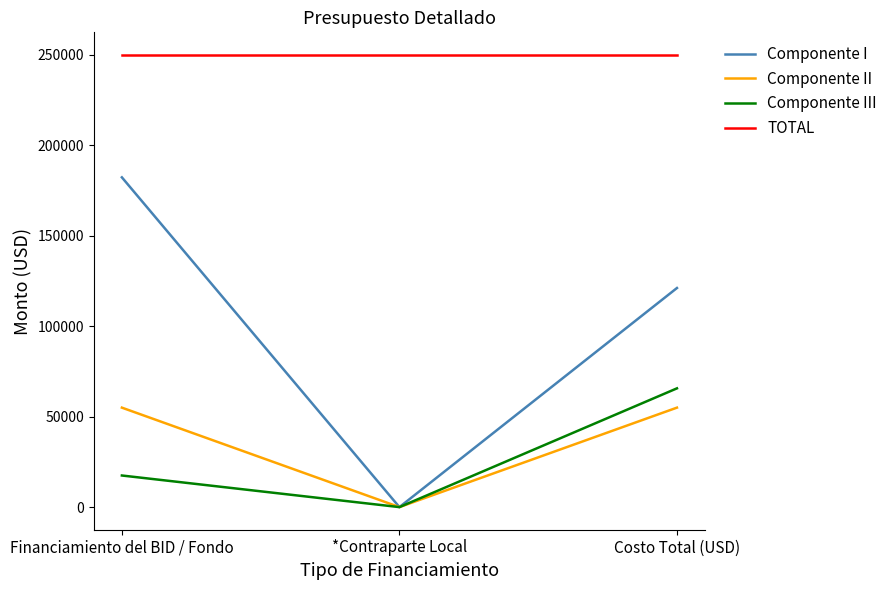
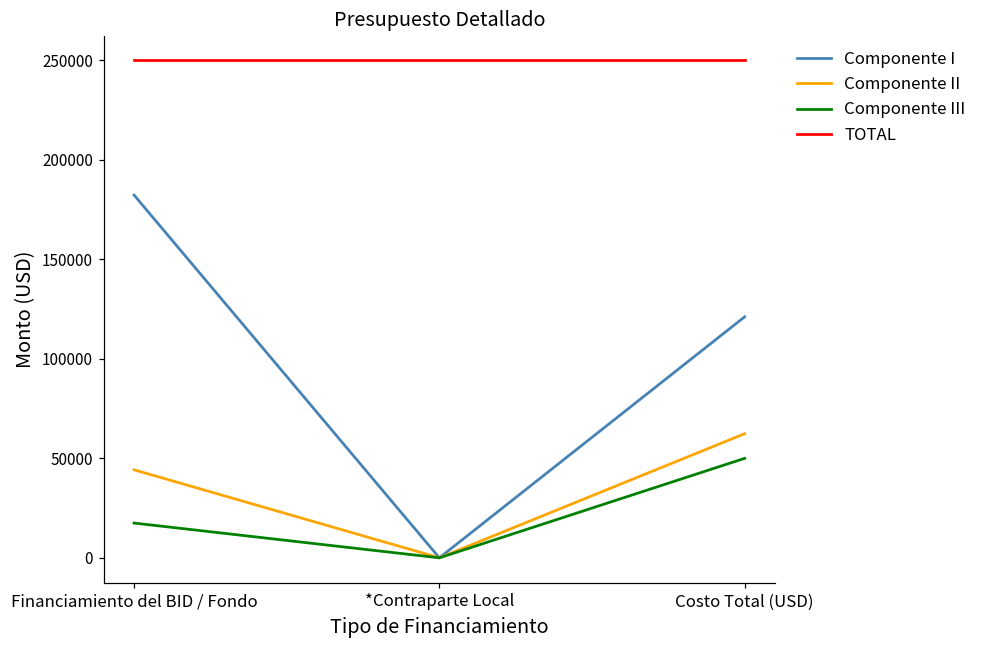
Componente II, Financiamiento del BID / Fondo: 55000 -> 44000
Componente II, Costo Total (USD): 55000 -> 62000
Componente III, Costo Total (USD): 66000 -> 50000
